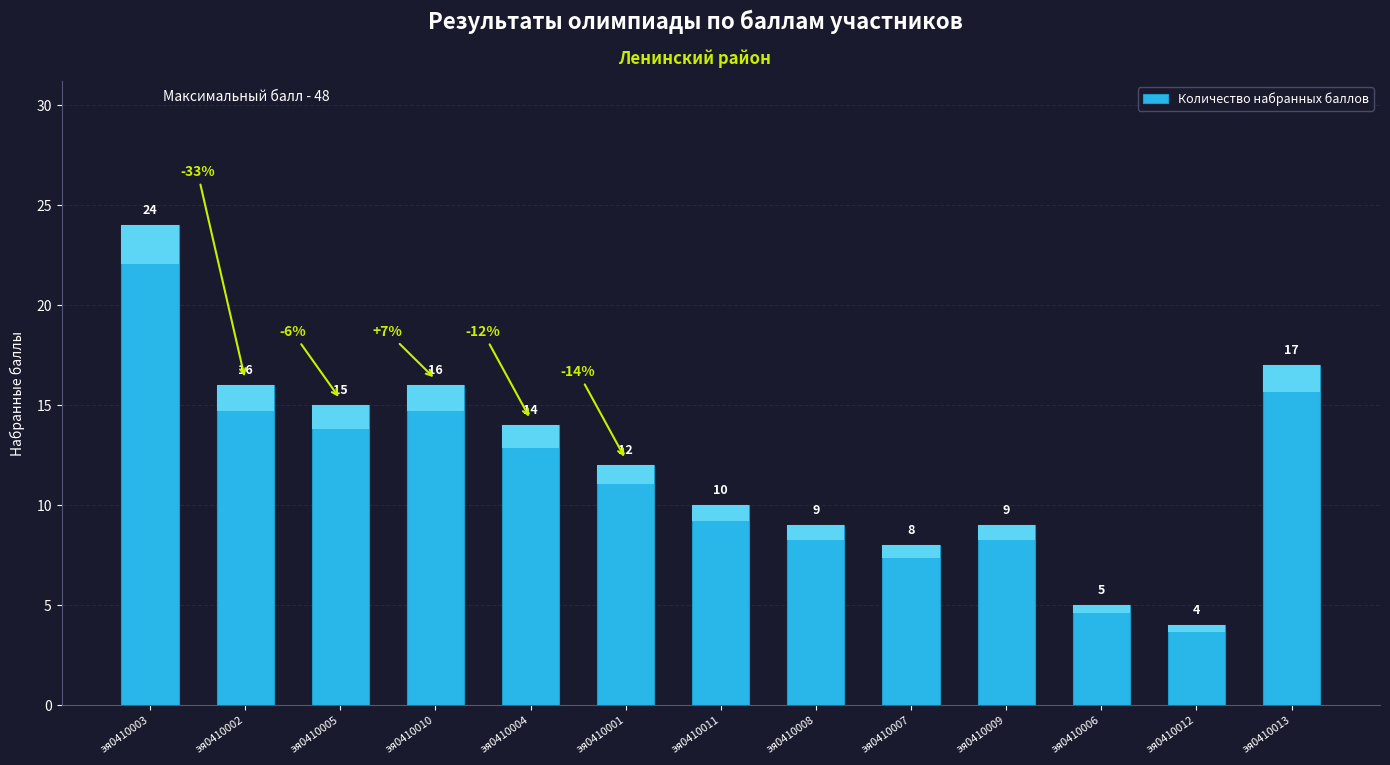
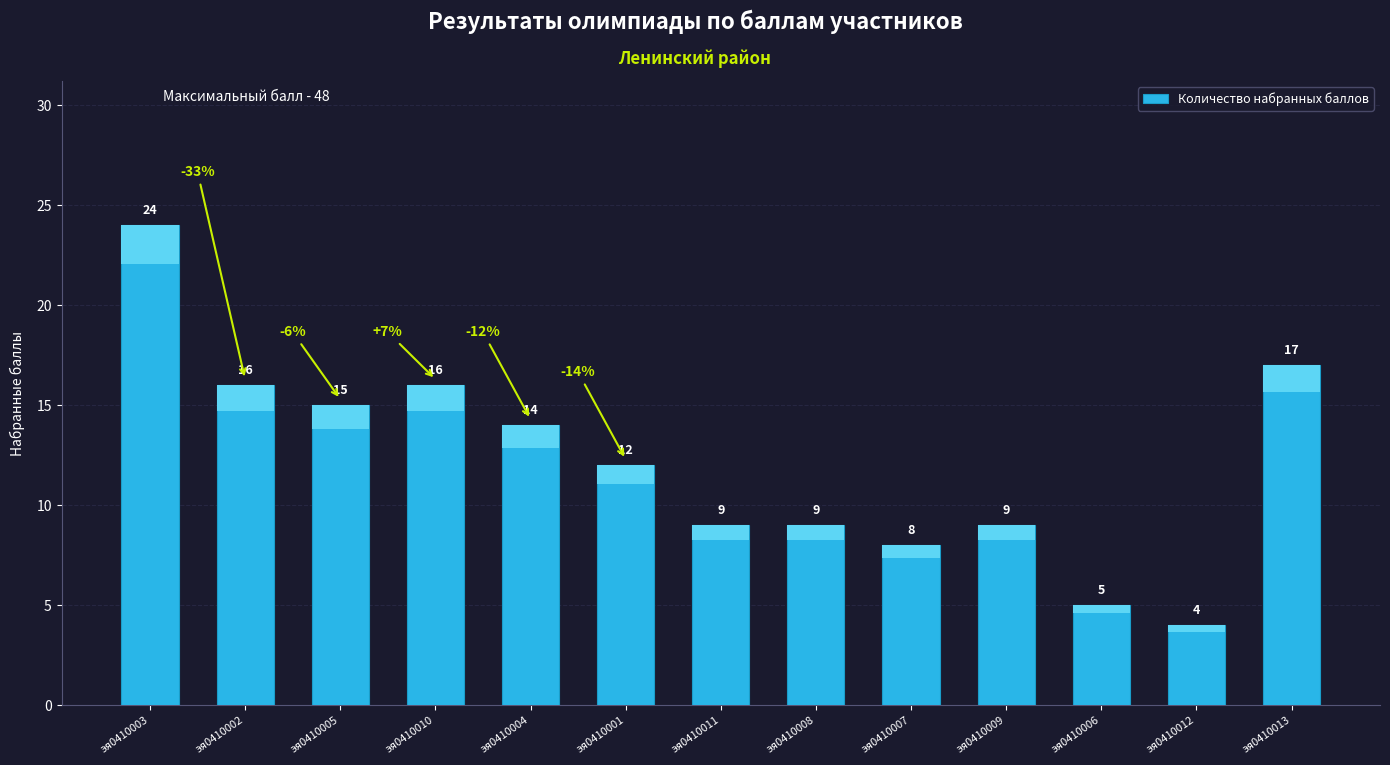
Количество набранных баллов, эя0410011: 10 -> 9
